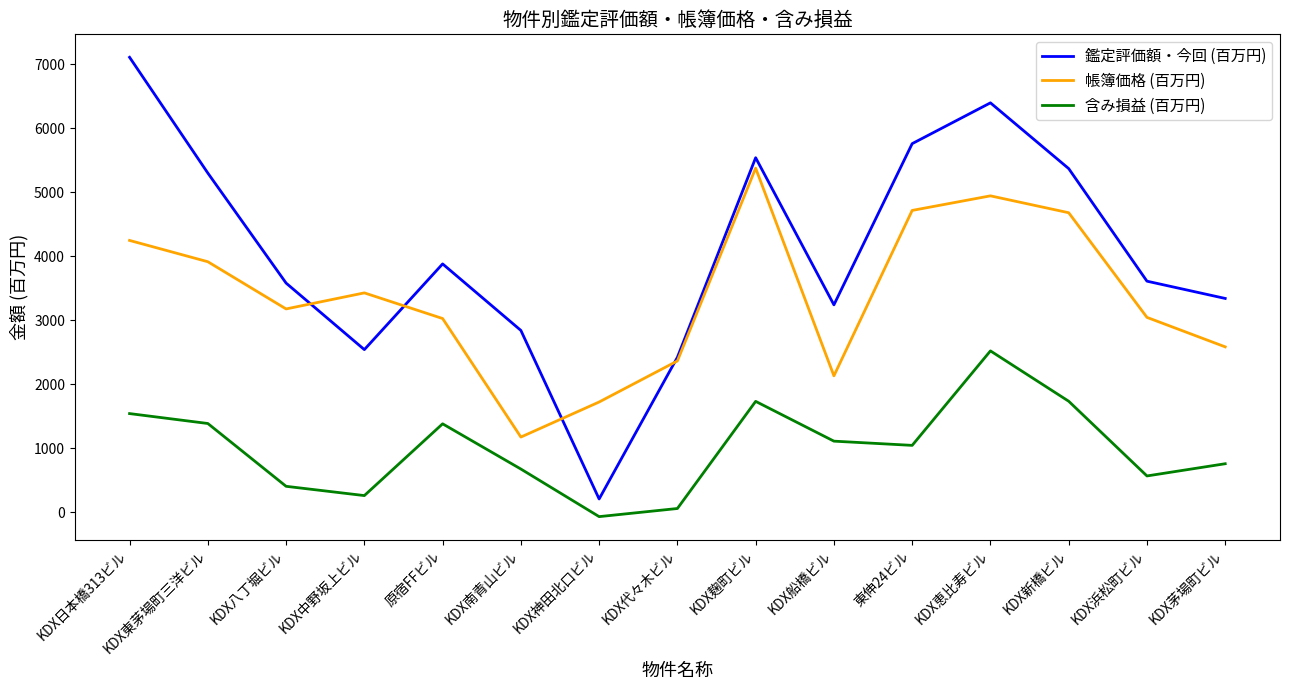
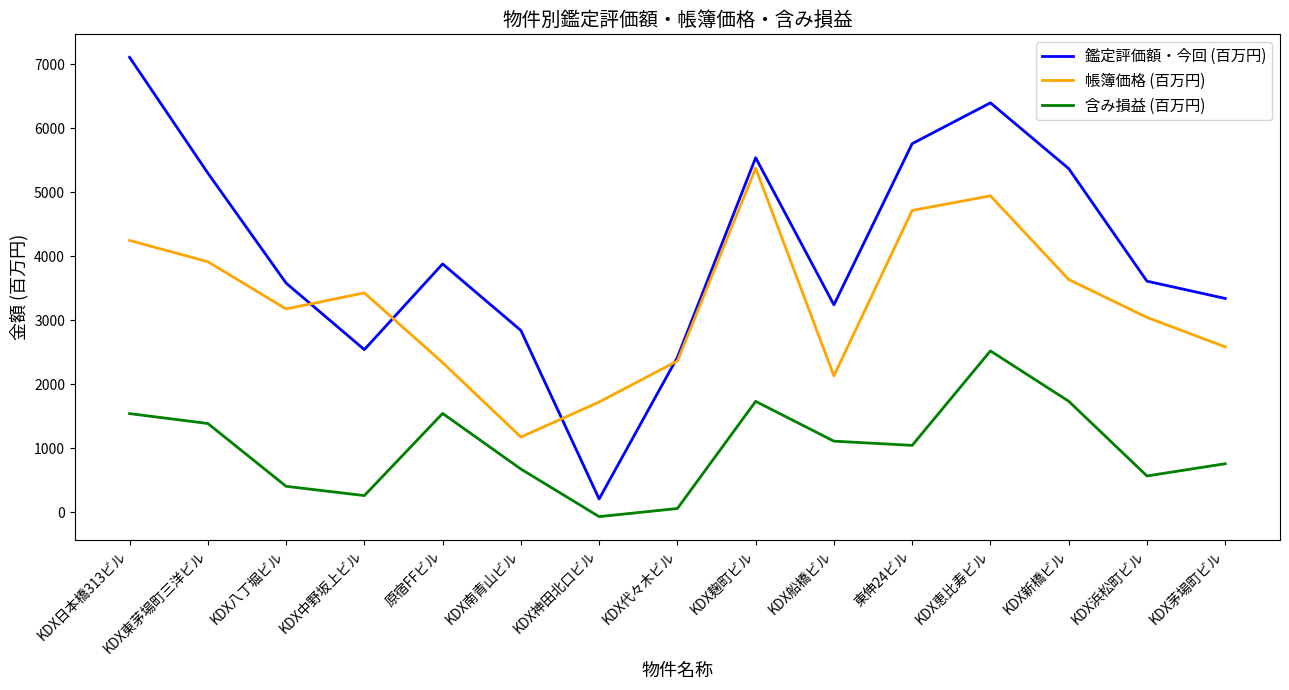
帳簿価格 (百万円), 原宿FFビル: 3000 -> 2300
含み損益 (百万円), 原宿FFビル: 1400 -> 1500
帳簿価格 (百万円), KDX新橋ビル: 4700 -> 3600
